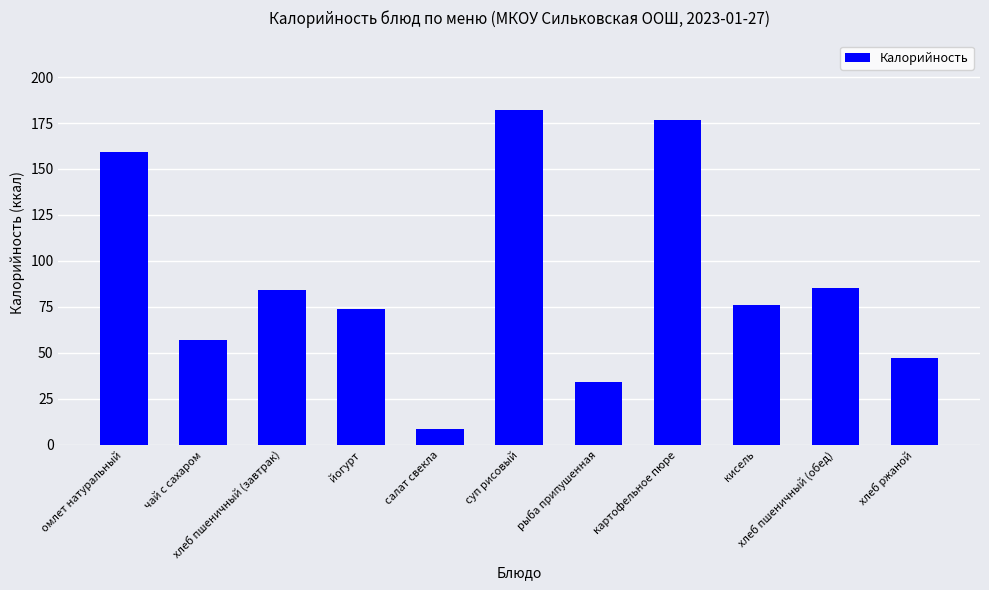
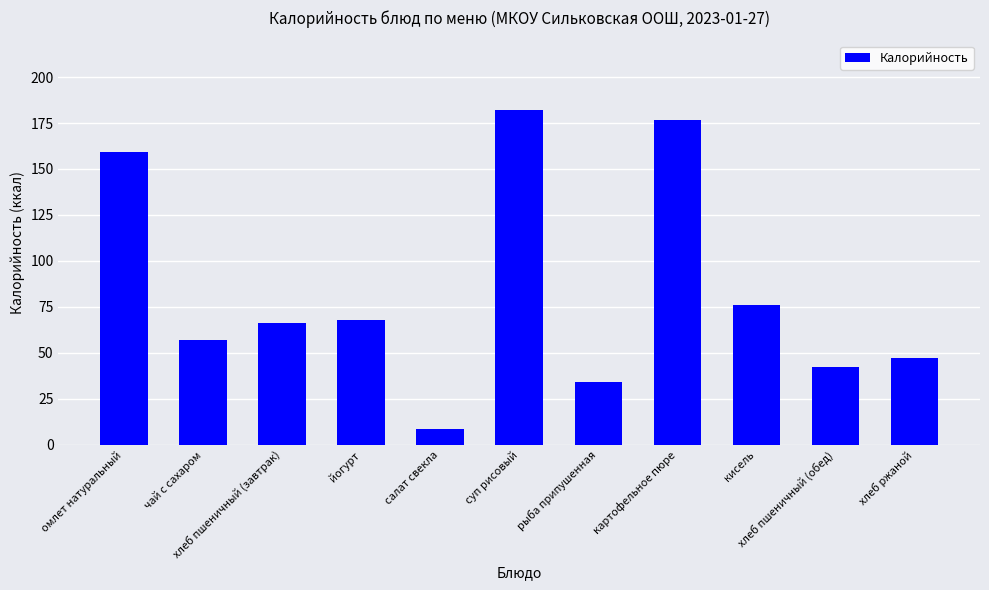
хлеб пшеничный (завтрак): 84 -> 66
йогурт: 74 -> 68
хлеб пшеничный (обед): 85 -> 42
